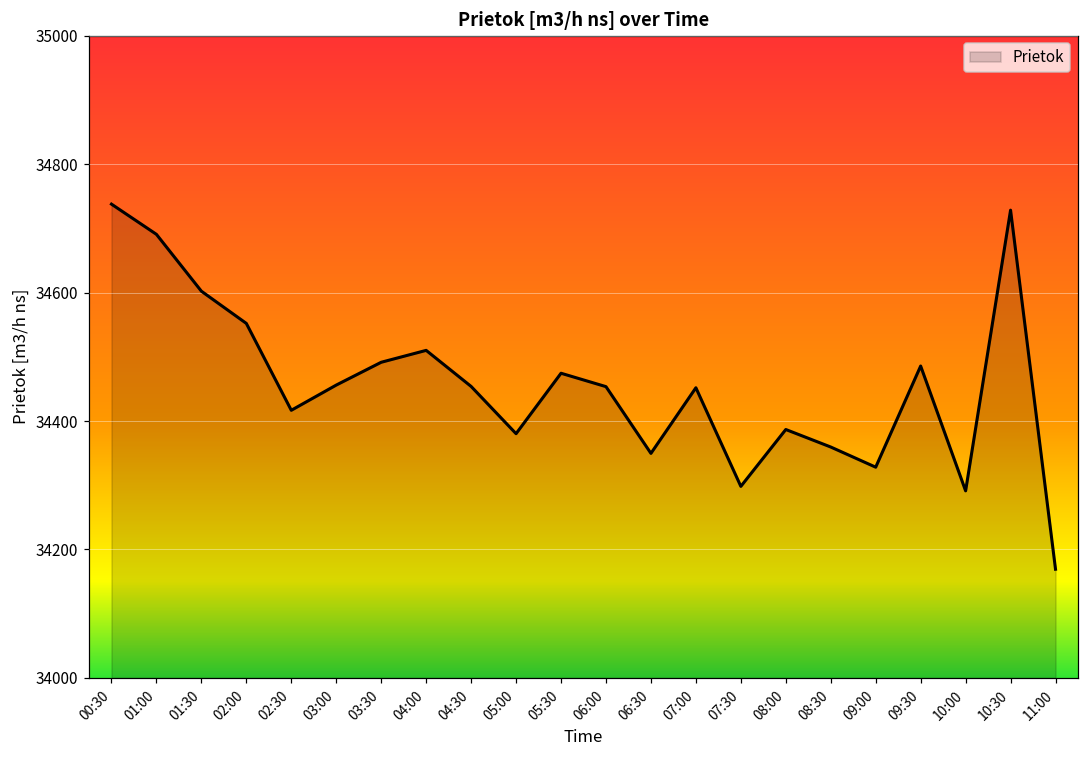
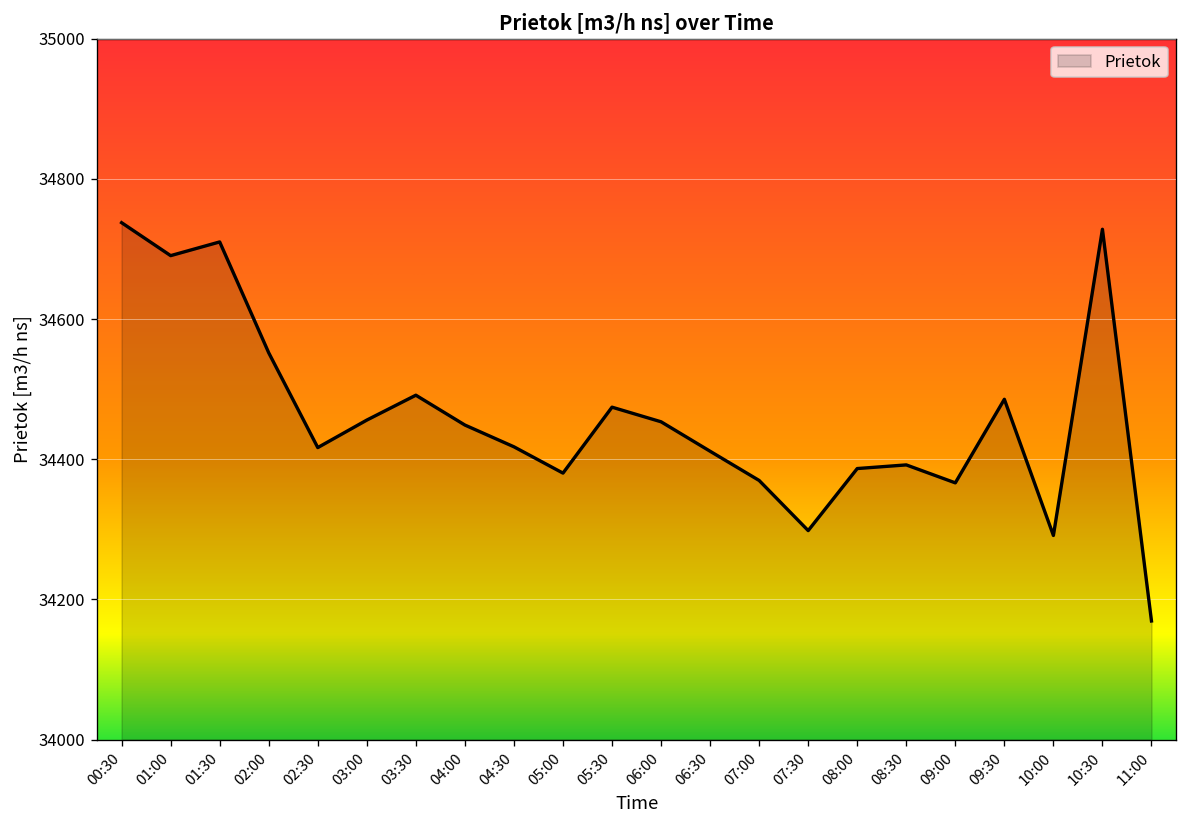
01:30: 34600 -> 34710
04:00: 34510 -> 34450
04:30: 34450 -> 34420
06:30: 34350 -> 34410
07:00: 34450 -> 34370
08:30: 34360 -> 34390
09:00: 34330 -> 34370
